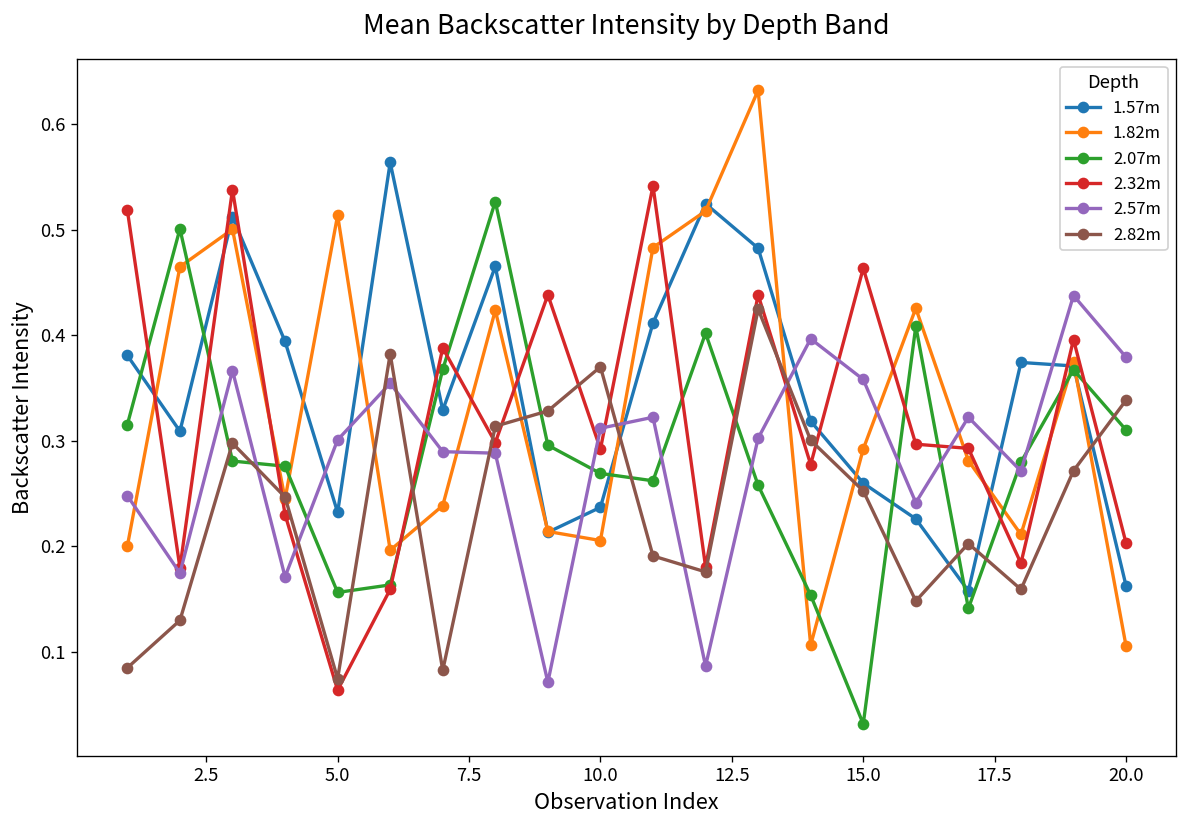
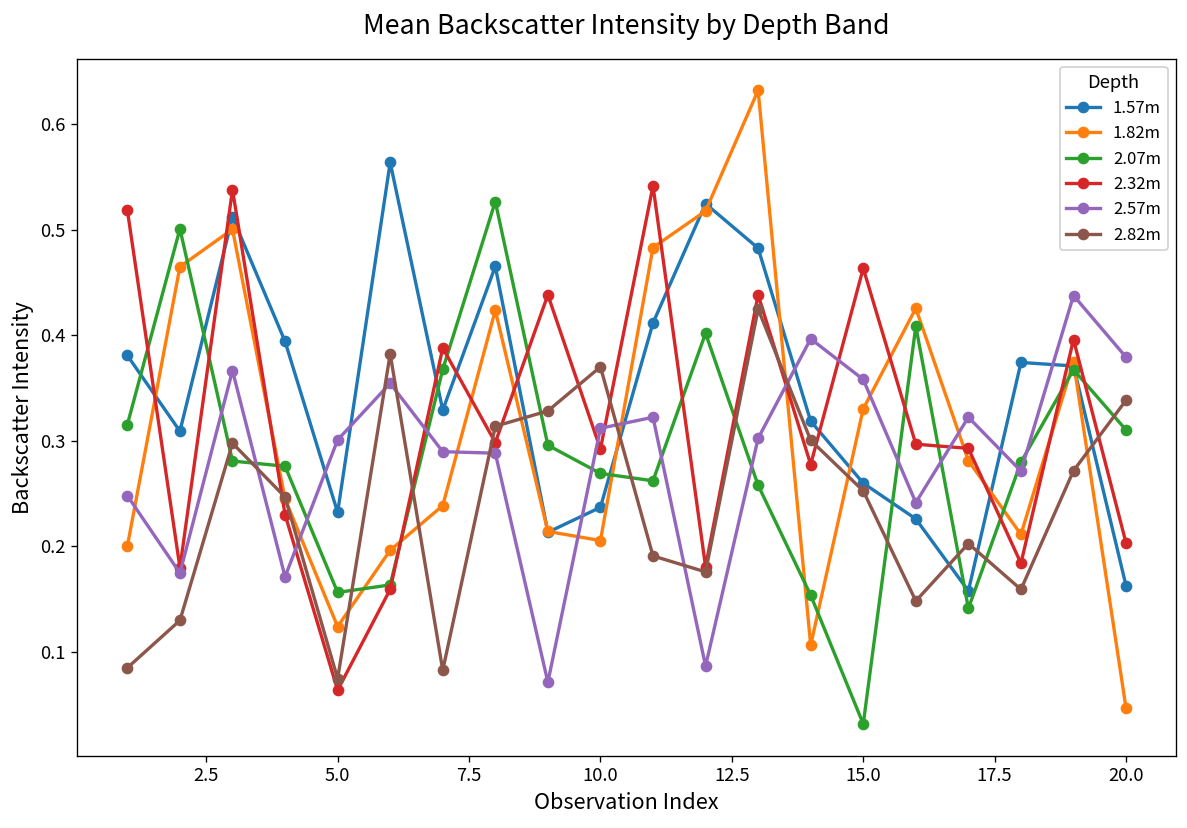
1.82m, 5.0: 0.51 -> 0.12
1.82m, 15.0: 0.29 -> 0.33
1.82m, 20.0: 0.11 -> 0.05
